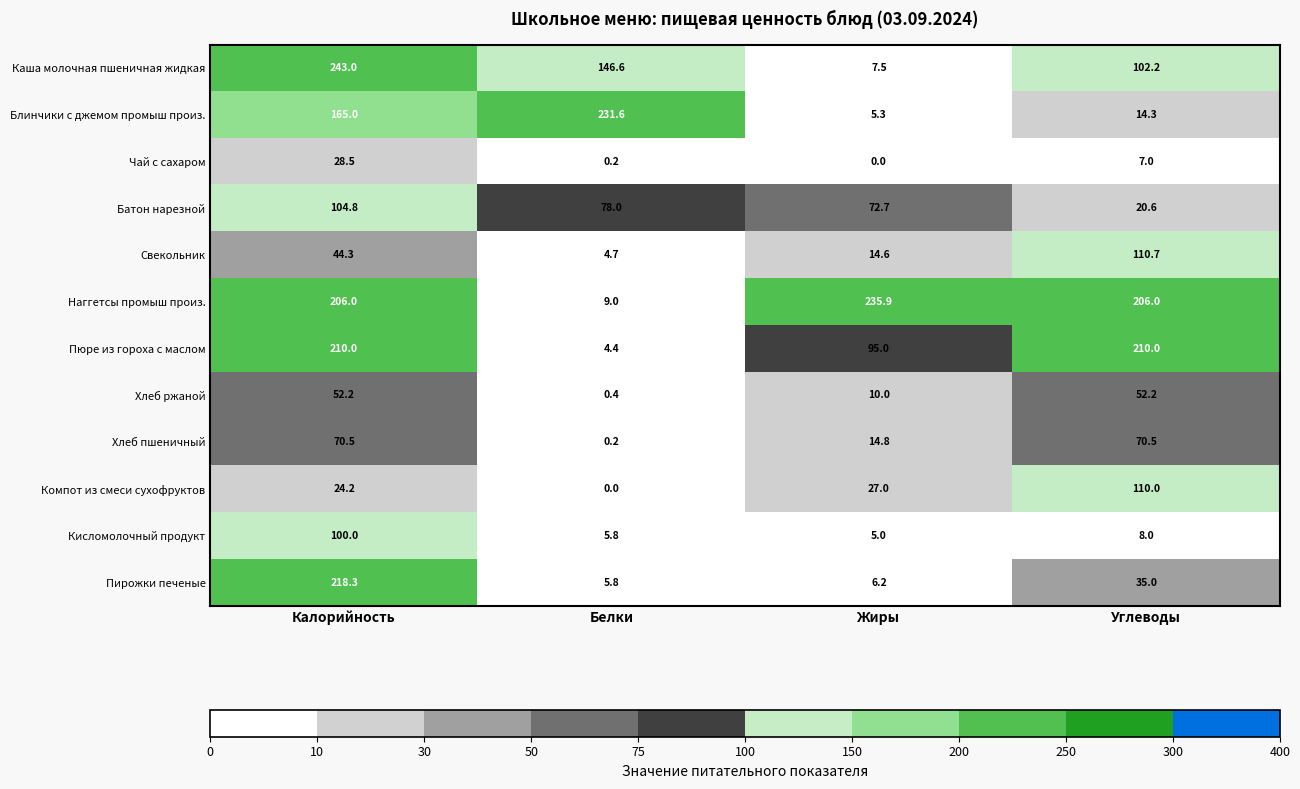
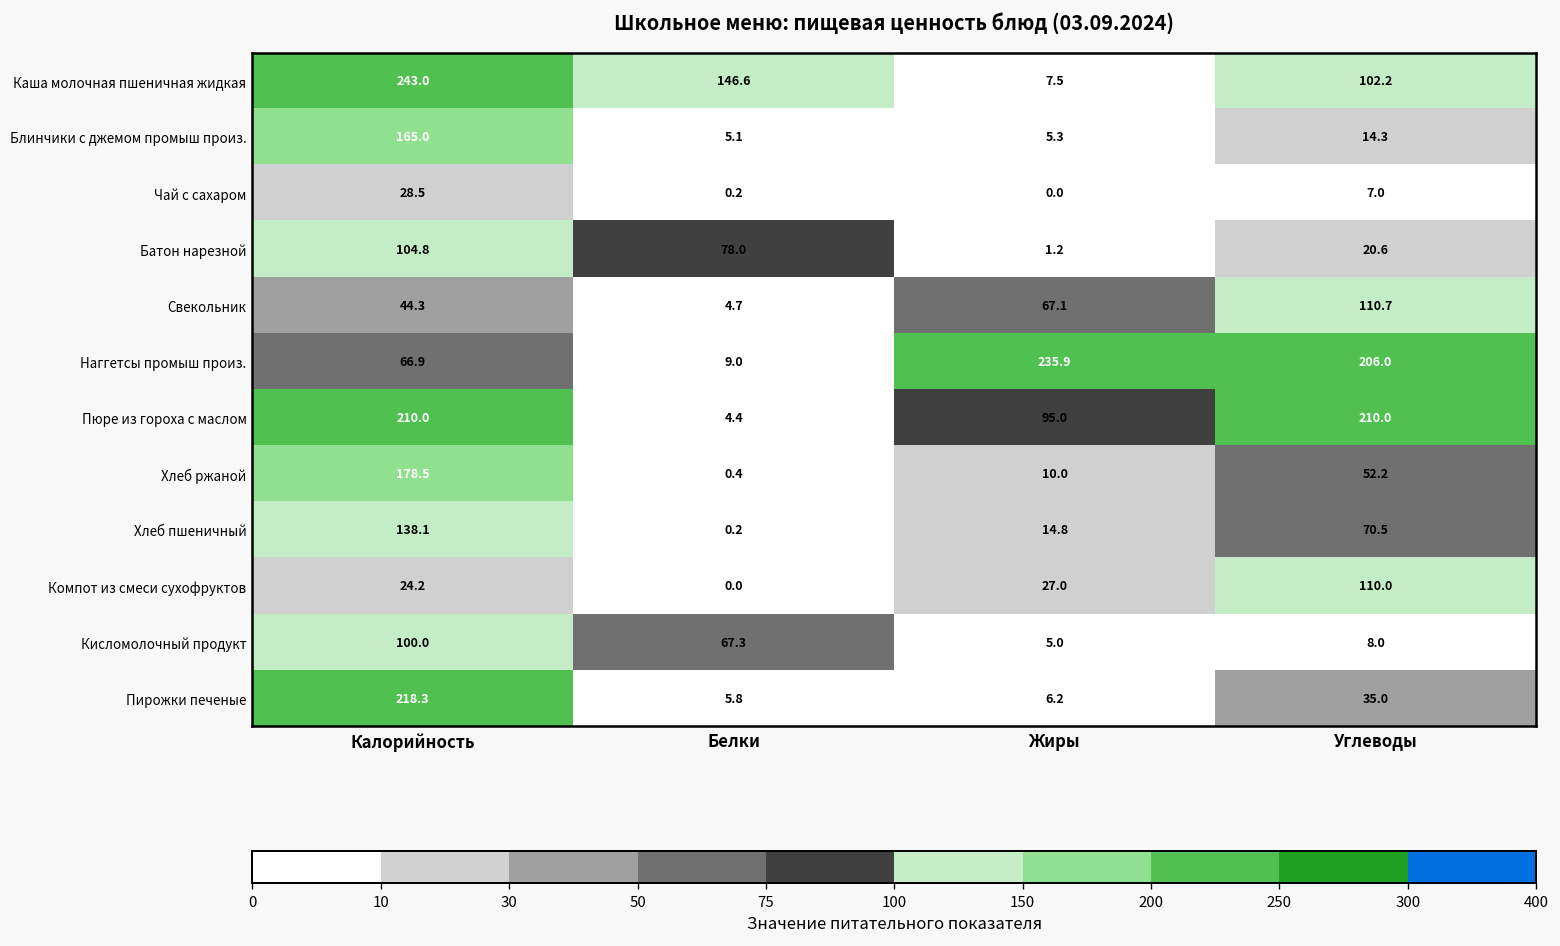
Блинчики с джемом промыш произ., Белки: 231.6 -> 5.1
Батон нарезной, Жиры: 72.7 -> 1.2
Свекольник, Жиры: 14.6 -> 67.1
Наггетсы промыш произ., Калорийность: 206.0 -> 66.9
Хлеб ржаной, Калорийность: 52.2 -> 178.5
Хлеб пшеничный, Калорийность: 70.5 -> 138.1
Кисломолочный продукт, Белки: 5.8 -> 67.3
